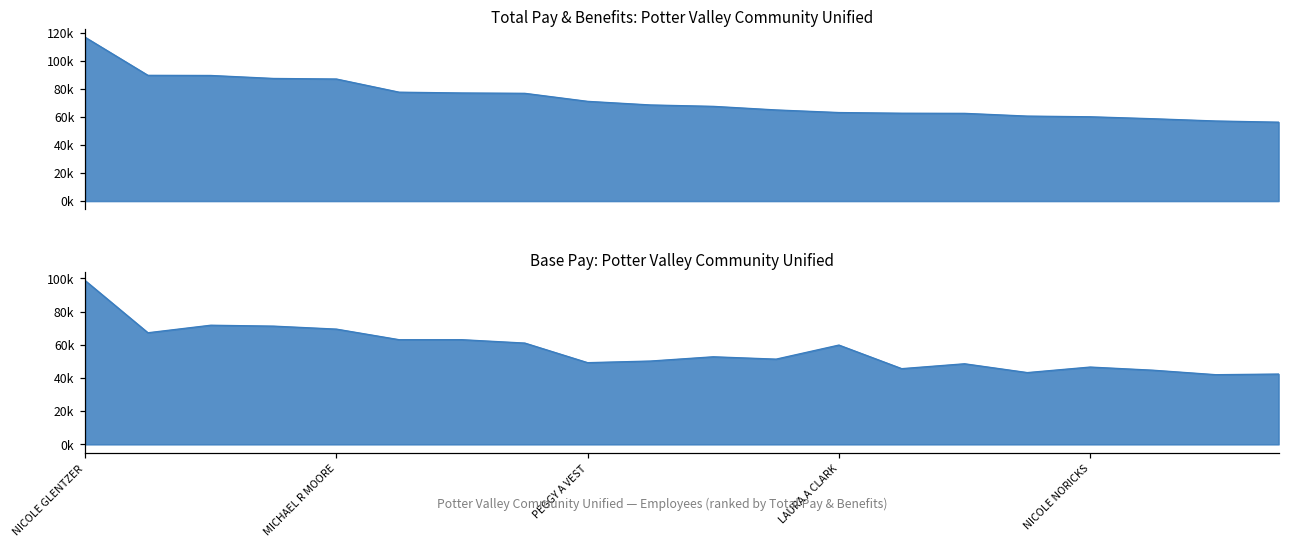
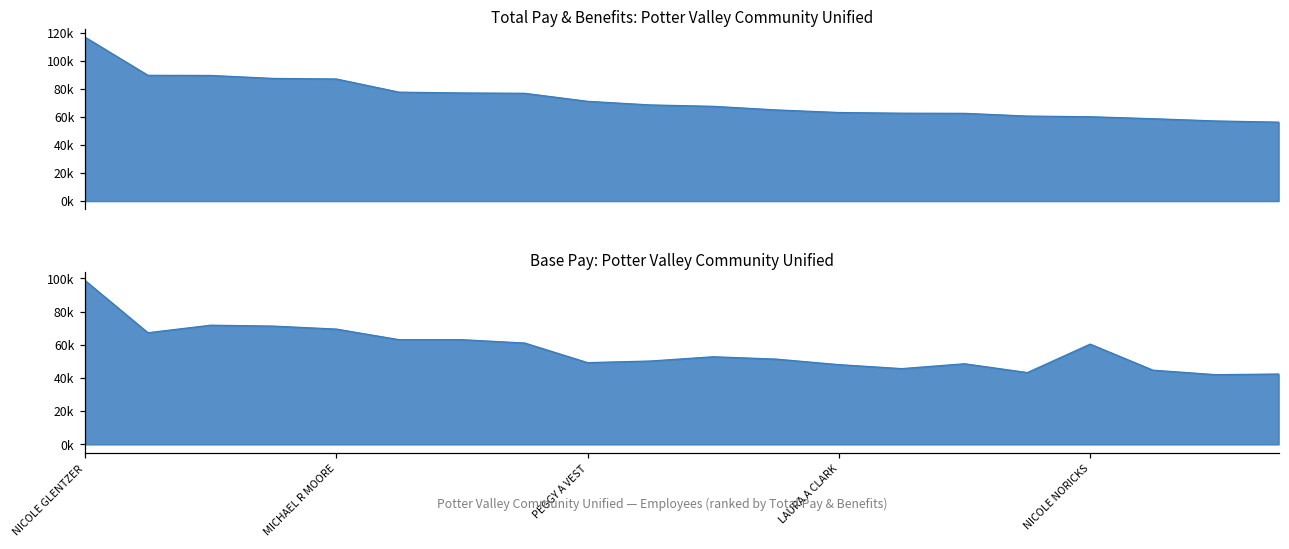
Base Pay: Potter Valley Community Unified, LAURA A CLARK: 60000 -> 48000
Base Pay: Potter Valley Community Unified, NICOLE NORICKS: 47000 -> 60000
